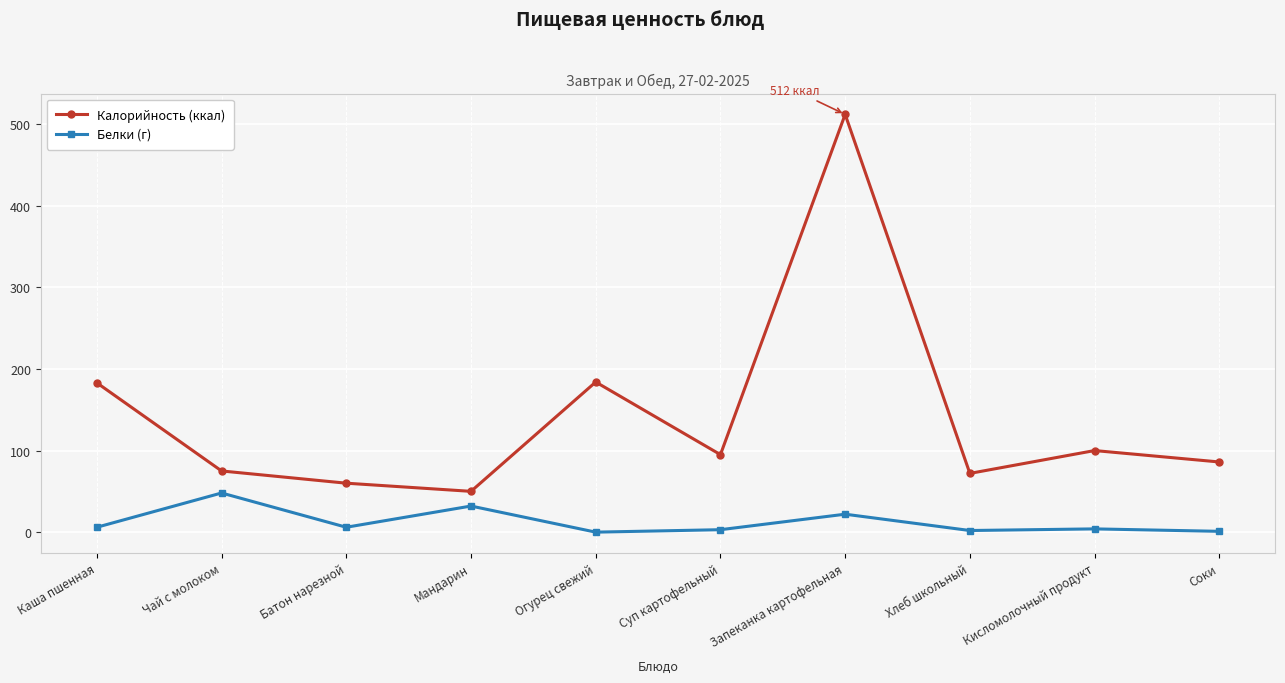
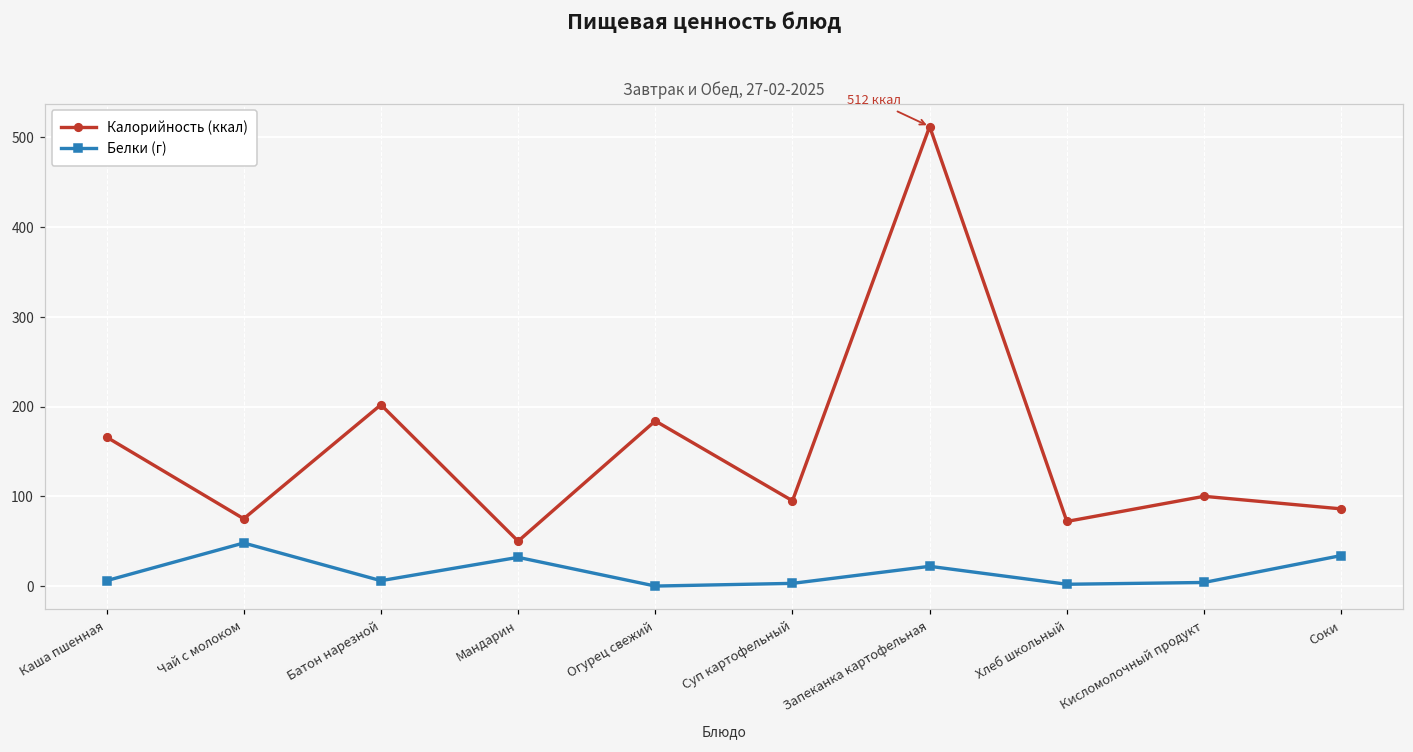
Калорийность (ккал), Каша пшенная: 180 -> 170
Калорийность (ккал), Батон нарезной: 60 -> 200
Белки (г), Соки: 0 -> 30
